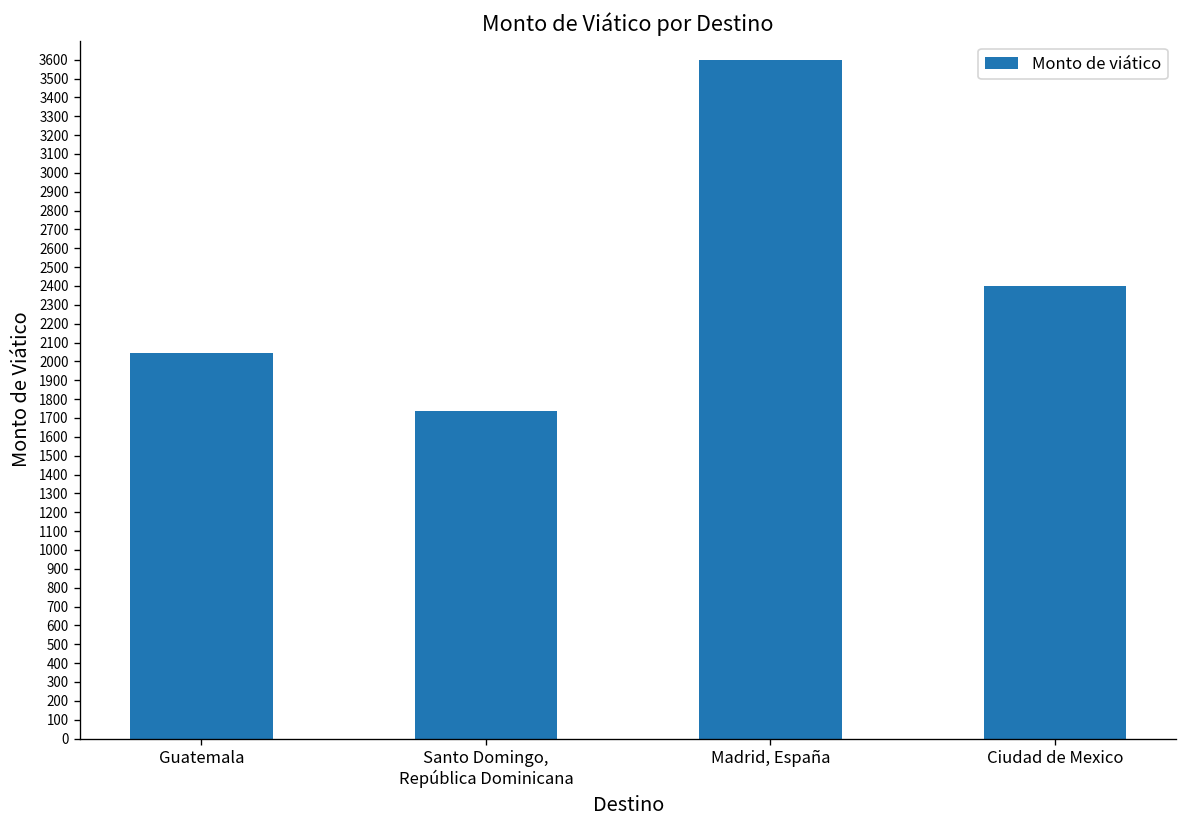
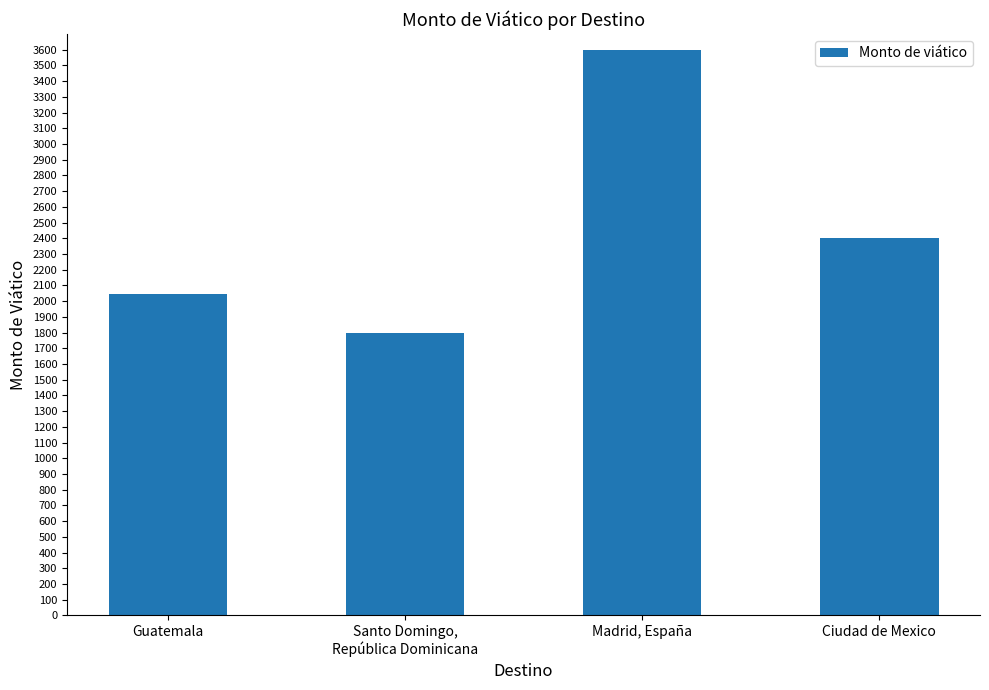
Santo Domingo, República Dominicana: 1740 -> 1800
